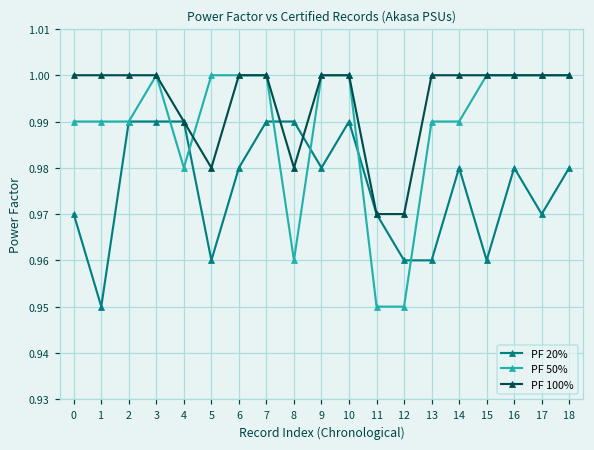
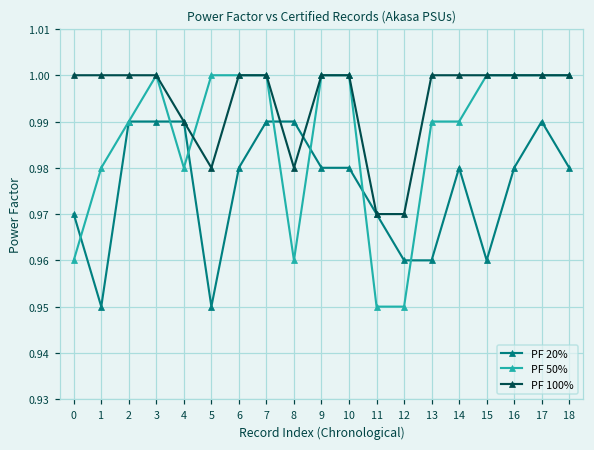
PF 50%, 0: 0.99 -> 0.96
PF 50%, 1: 0.99 -> 0.98
PF 20%, 5: 0.96 -> 0.95
PF 20%, 10: 0.99 -> 0.98
PF 20%, 17: 0.97 -> 0.99
